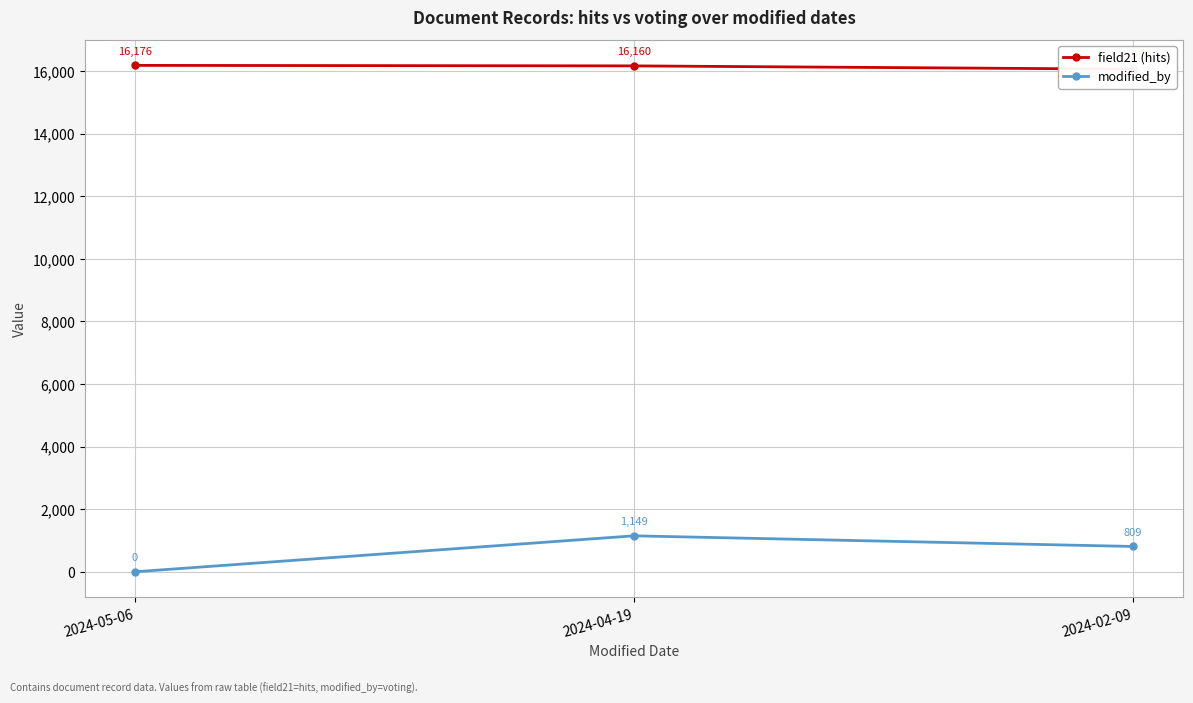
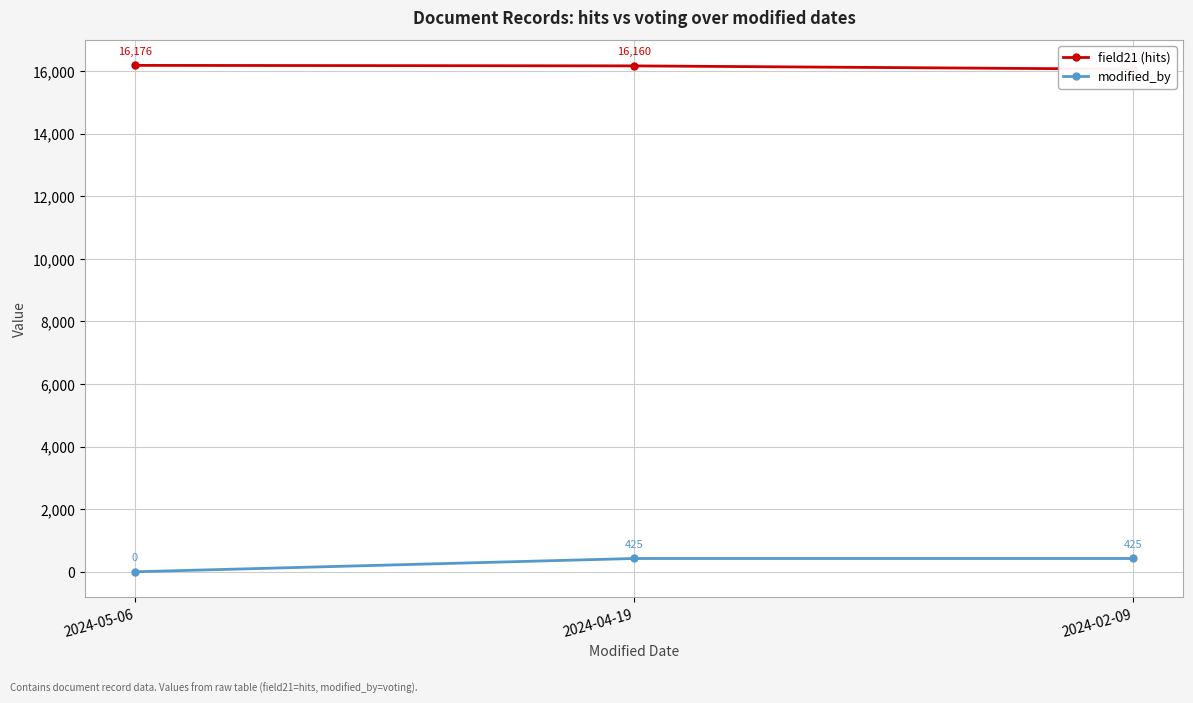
modified_by, 2024-04-19: 1,149 -> 425
modified_by, 2024-02-09: 809 -> 425
